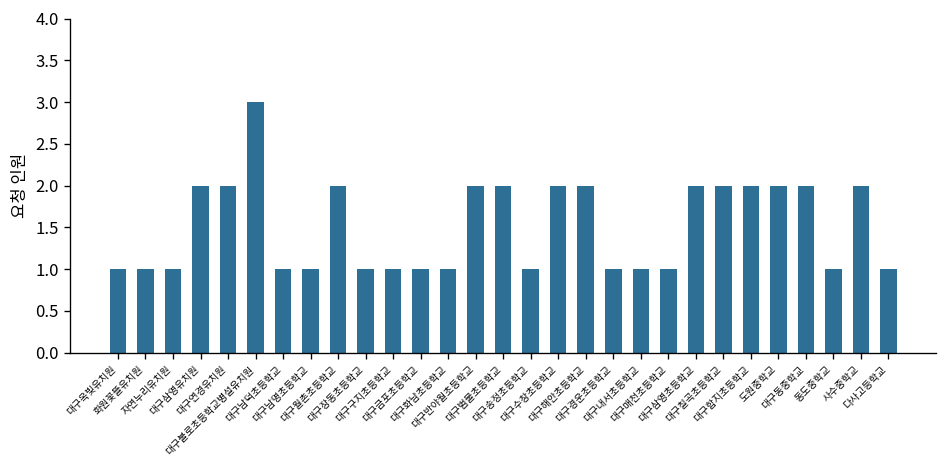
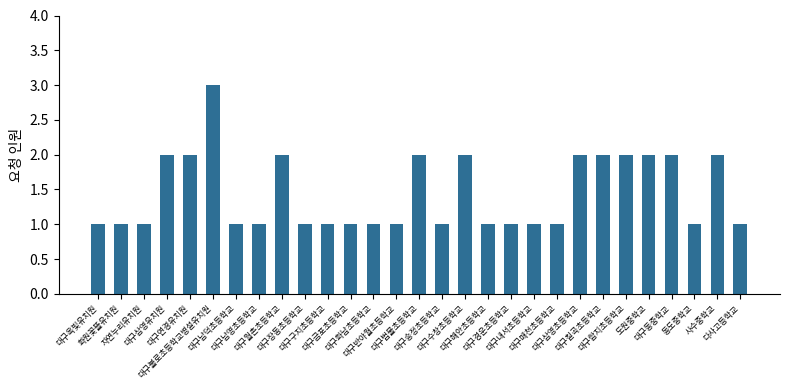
대구반야월초등학교: 2 -> 1
대구해안초등학교: 2 -> 1
